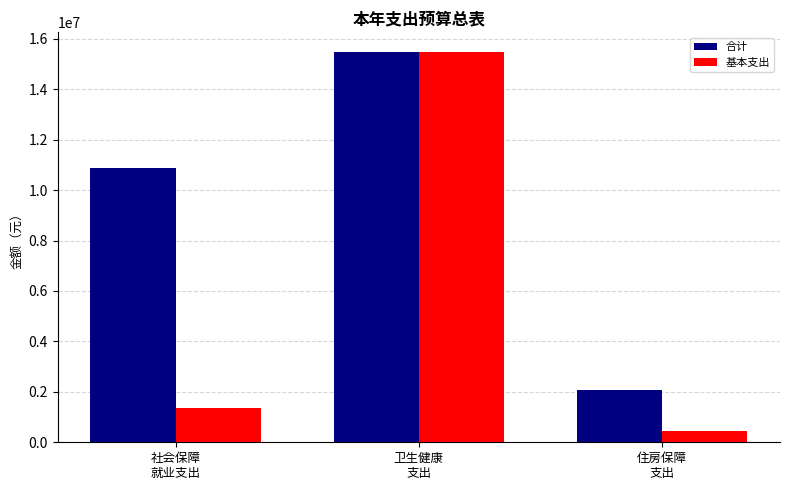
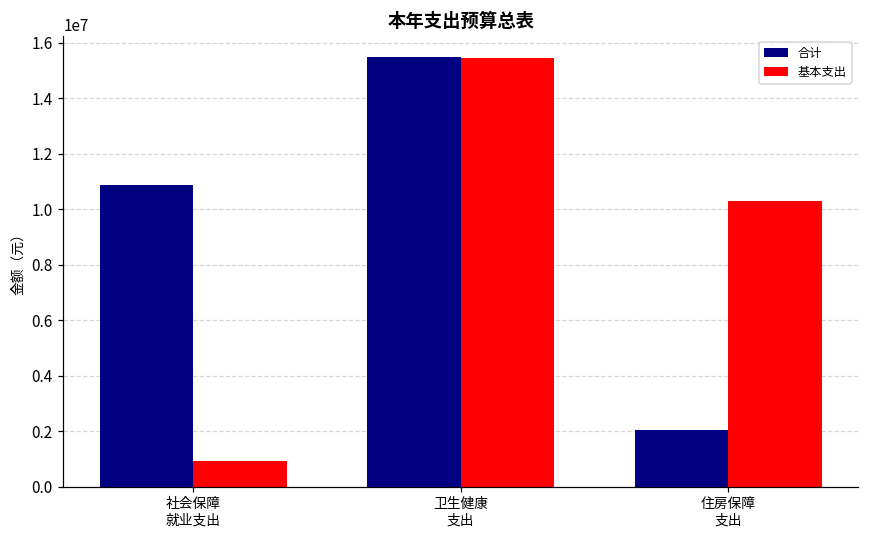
基本支出, 社会保障 就业支出: 1400000 -> 900000
基本支出, 住房保障 支出: 400000 -> 10300000
